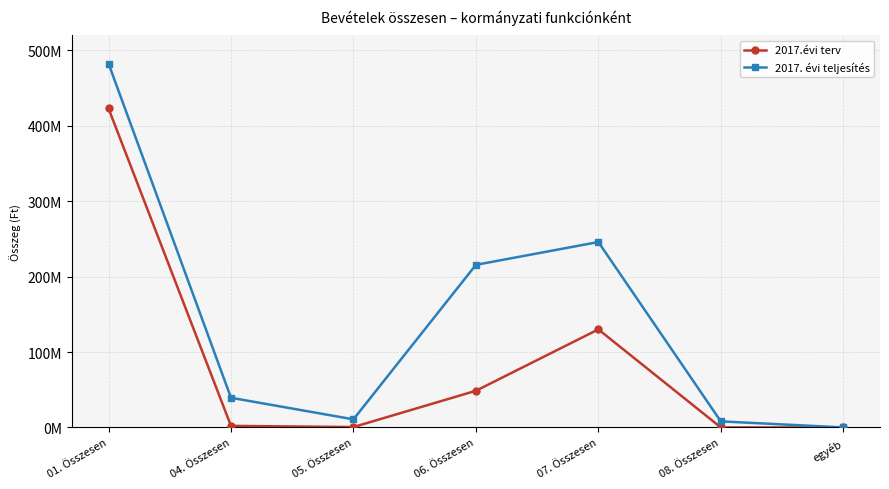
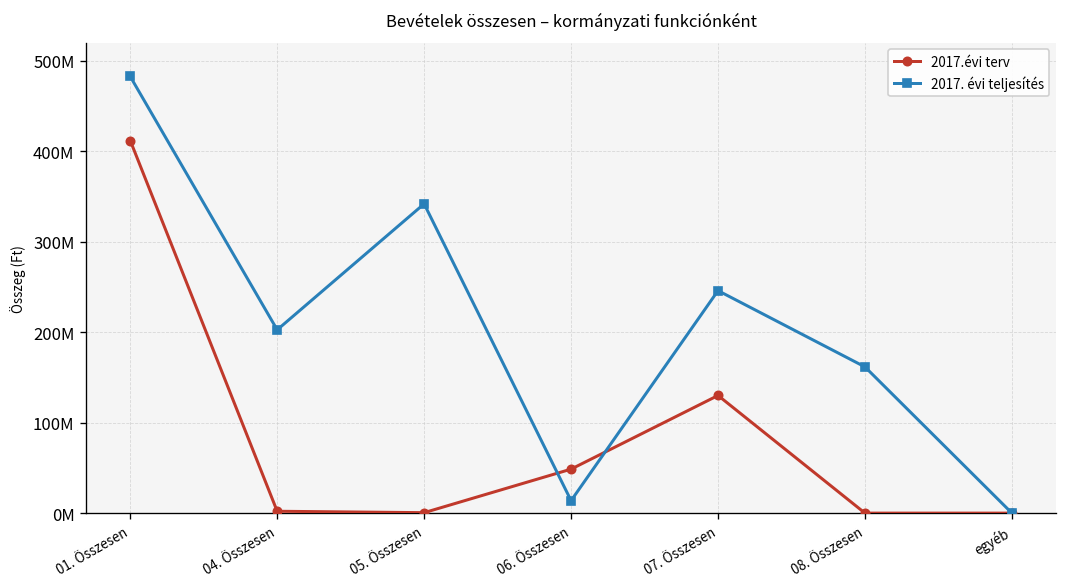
2017.évi terv, 01. Összesen: 420000000 -> 410000000
2017. évi teljesítés, 04. Összesen: 40000000 -> 200000000
2017. évi teljesítés, 05. Összesen: 10000000 -> 340000000
2017. évi teljesítés, 06. Összesen: 220000000 -> 10000000
2017. évi teljesítés, 08. Összesen: 10000000 -> 160000000
